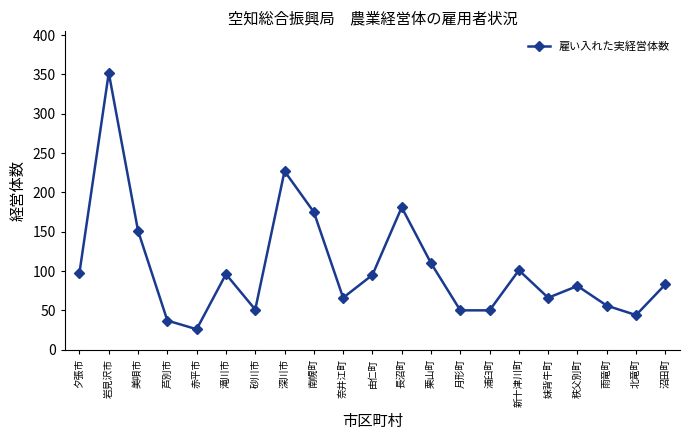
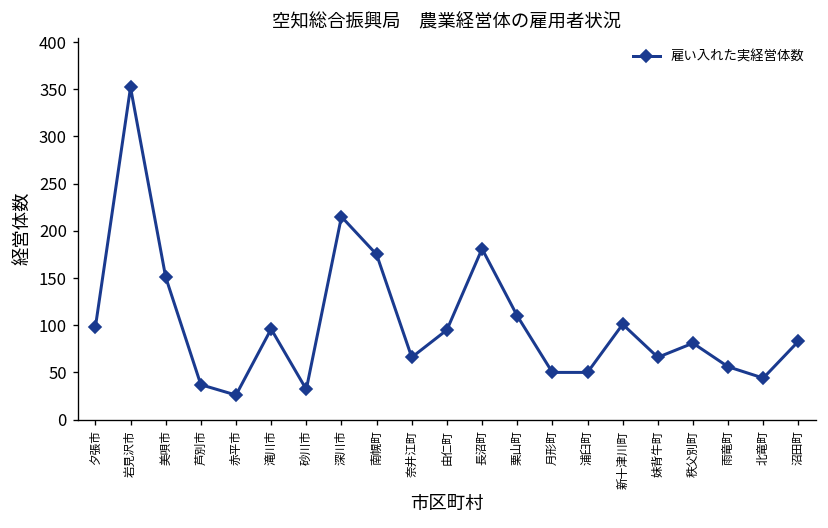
砂川市: 50 -> 30
深川市: 230 -> 220
